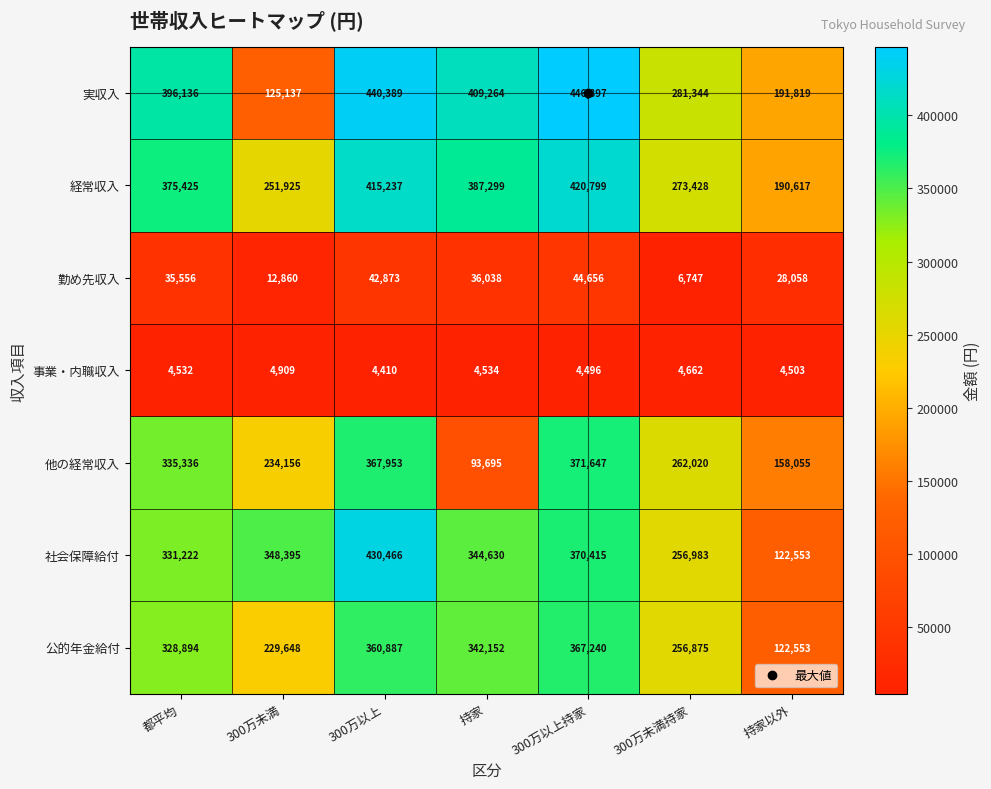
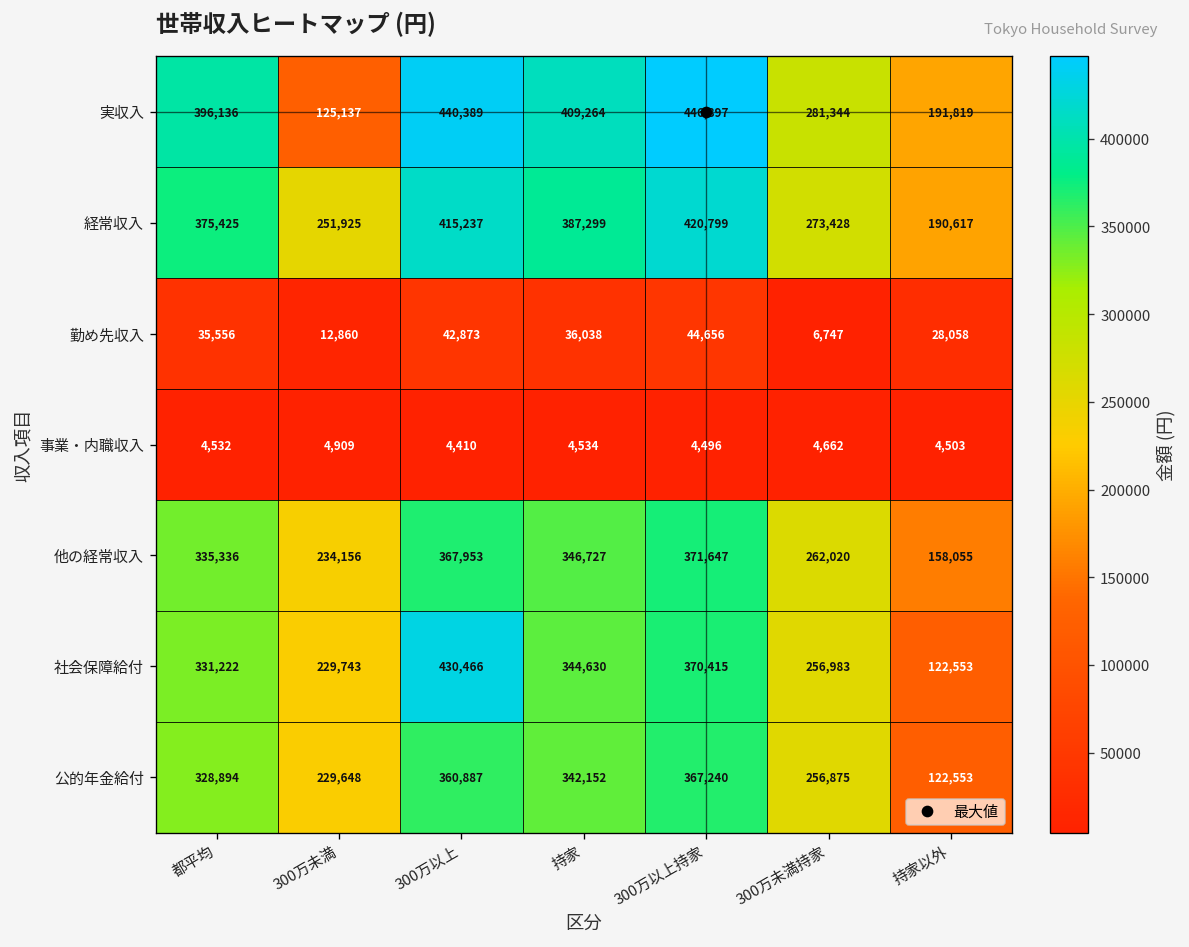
他の経常収入, 持家: 93,695 -> 346,727
社会保障給付, 300万未満: 348,395 -> 229,743
